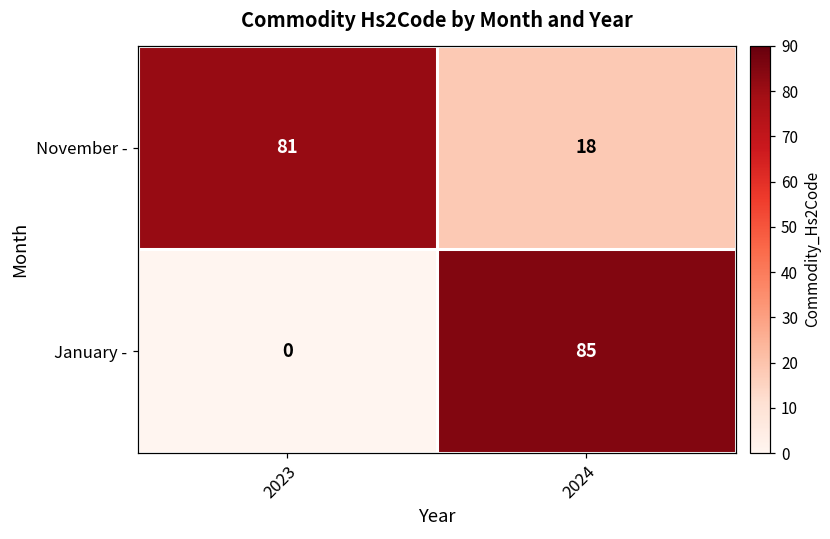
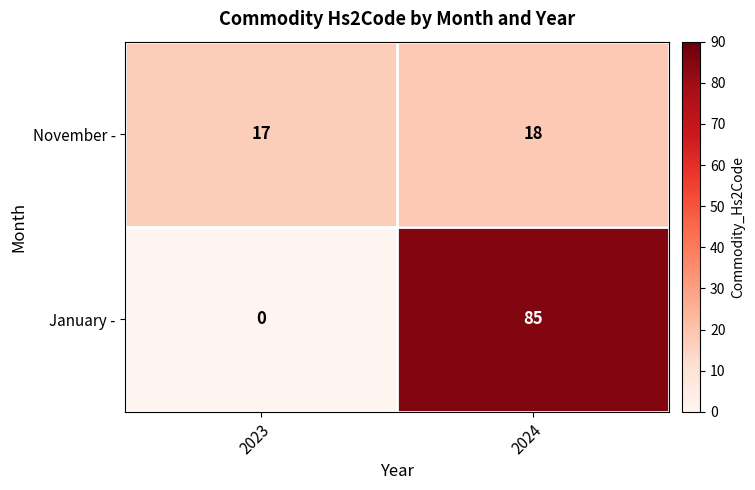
November -, 2023: 81 -> 17
